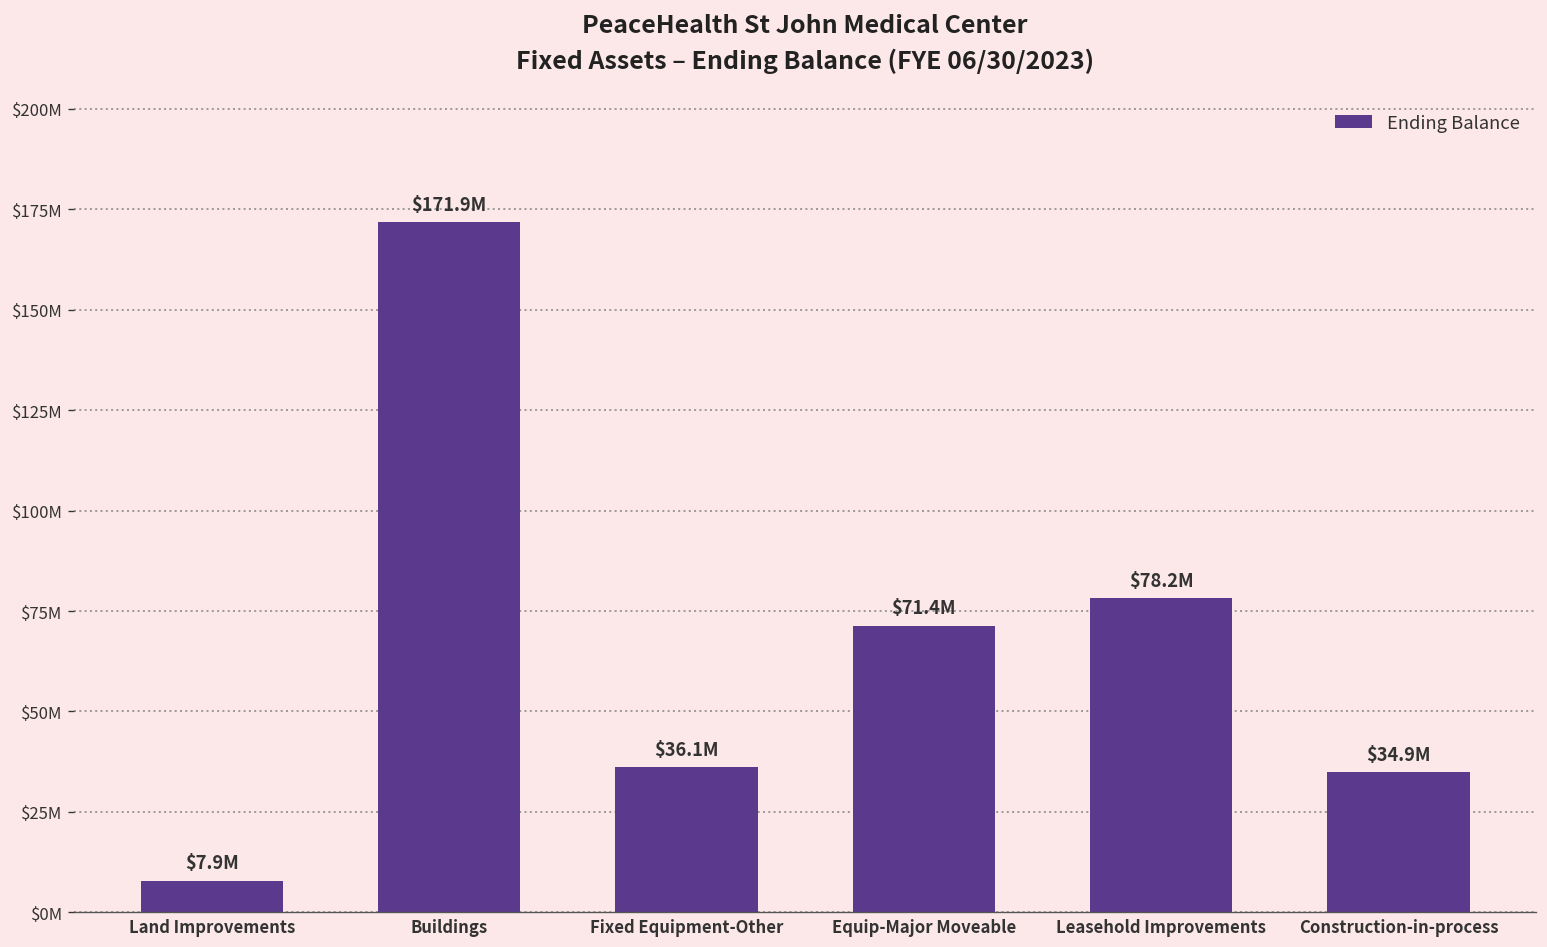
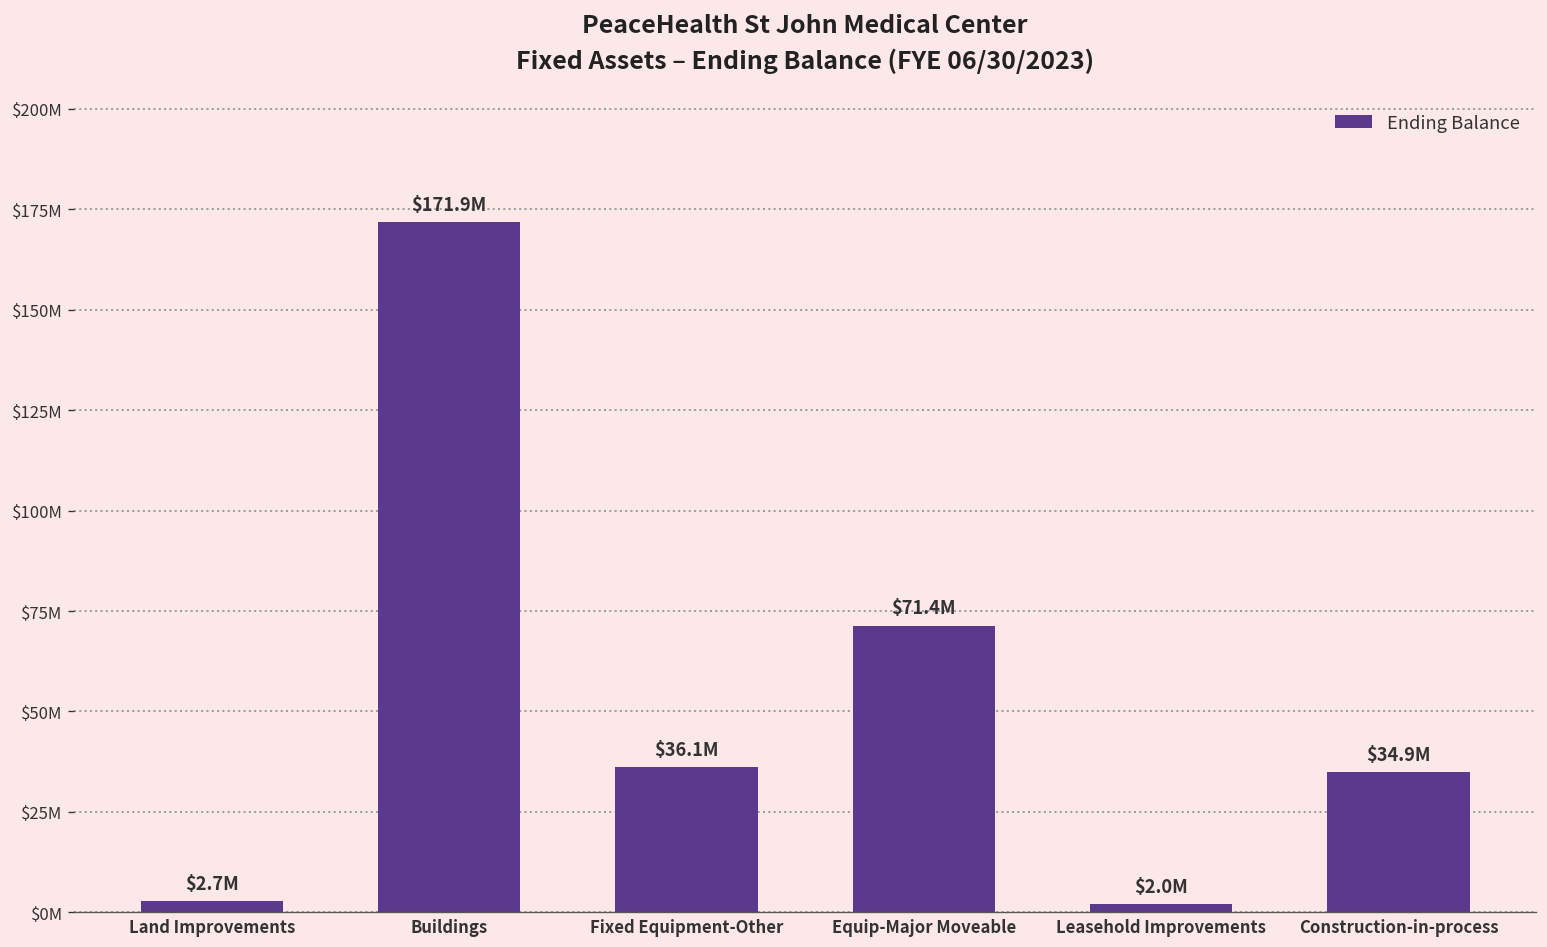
Land Improvements: $7.9M -> $2.7M
Leasehold Improvements: $78.2M -> $2.0M
